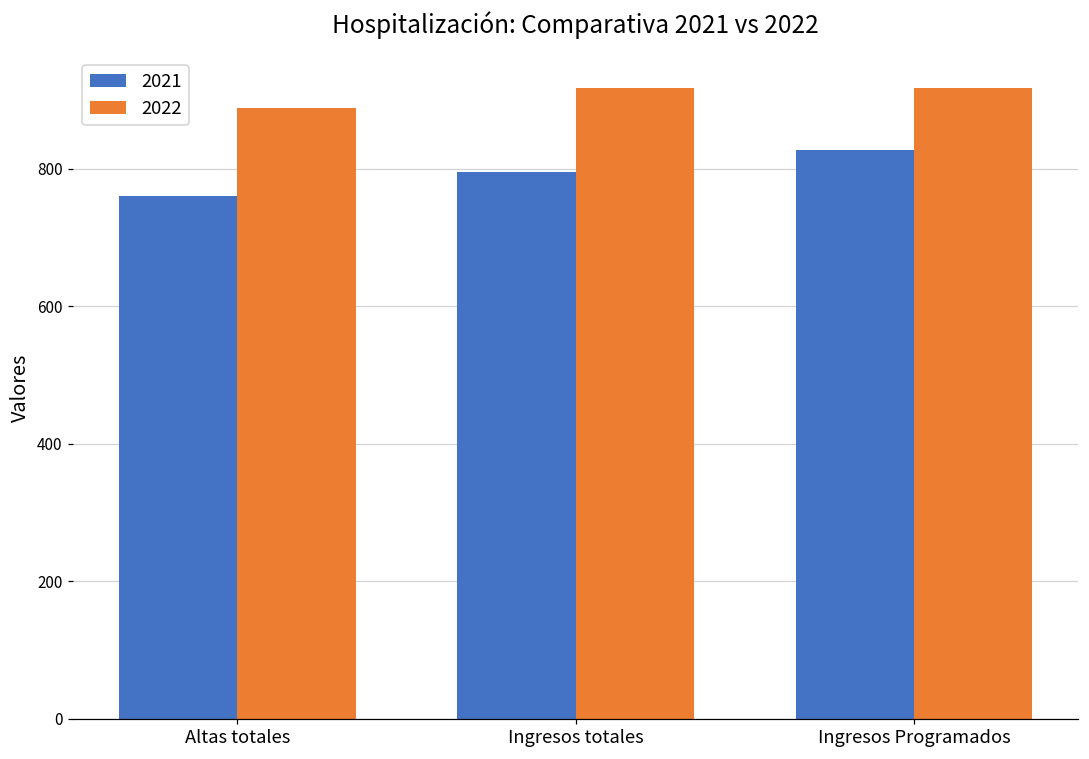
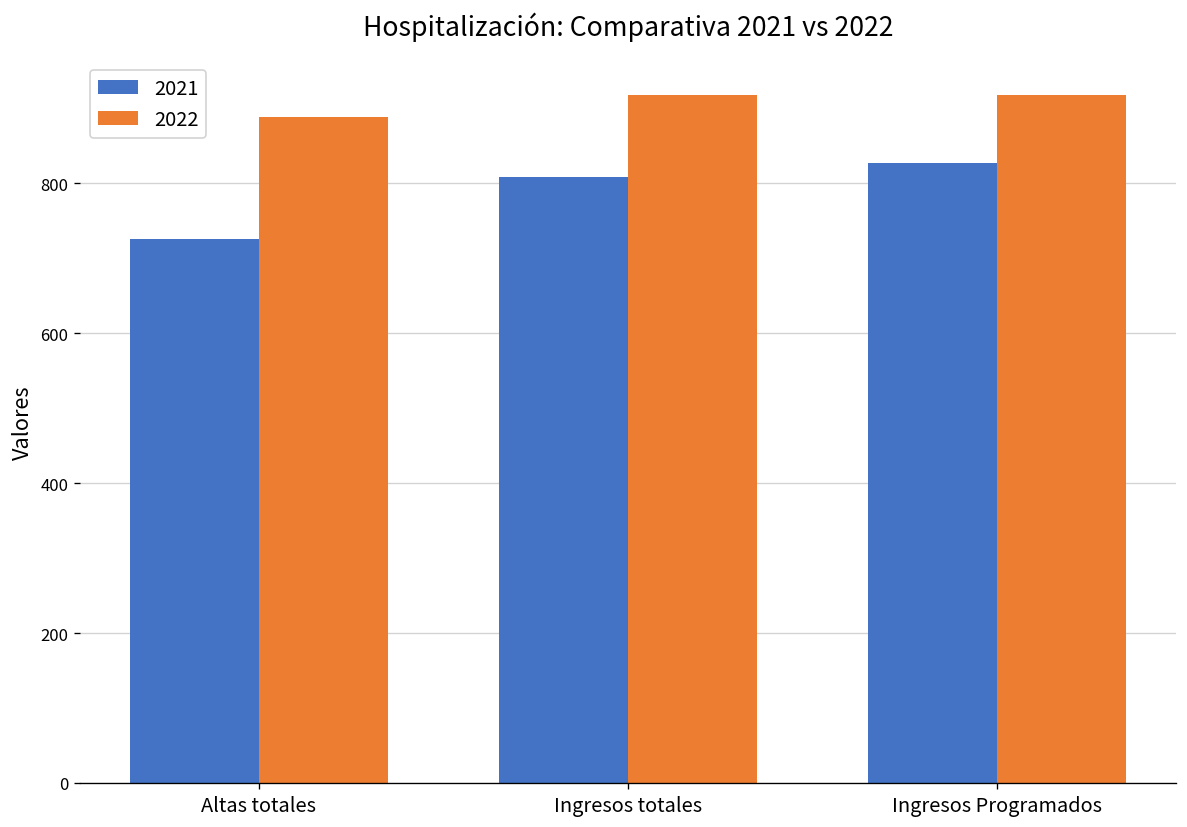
2021, Altas totales: 760 -> 730
2021, Ingresos totales: 800 -> 810
